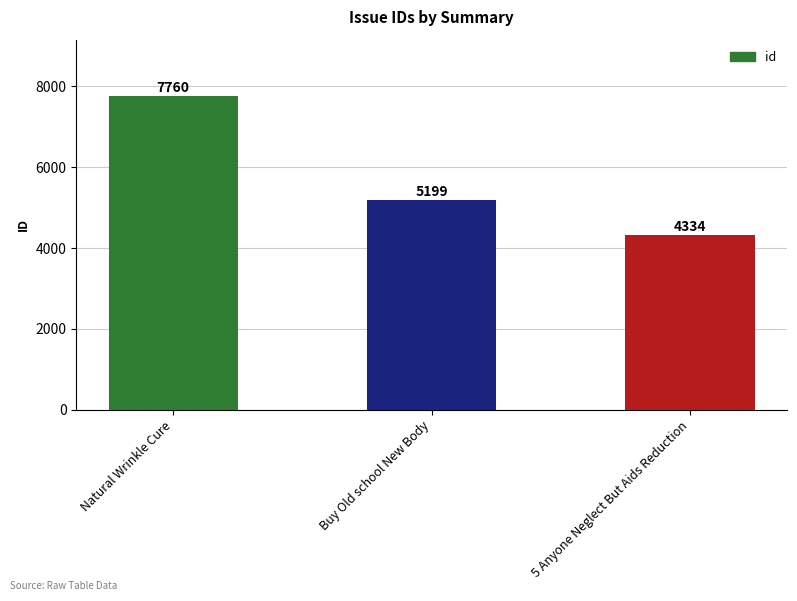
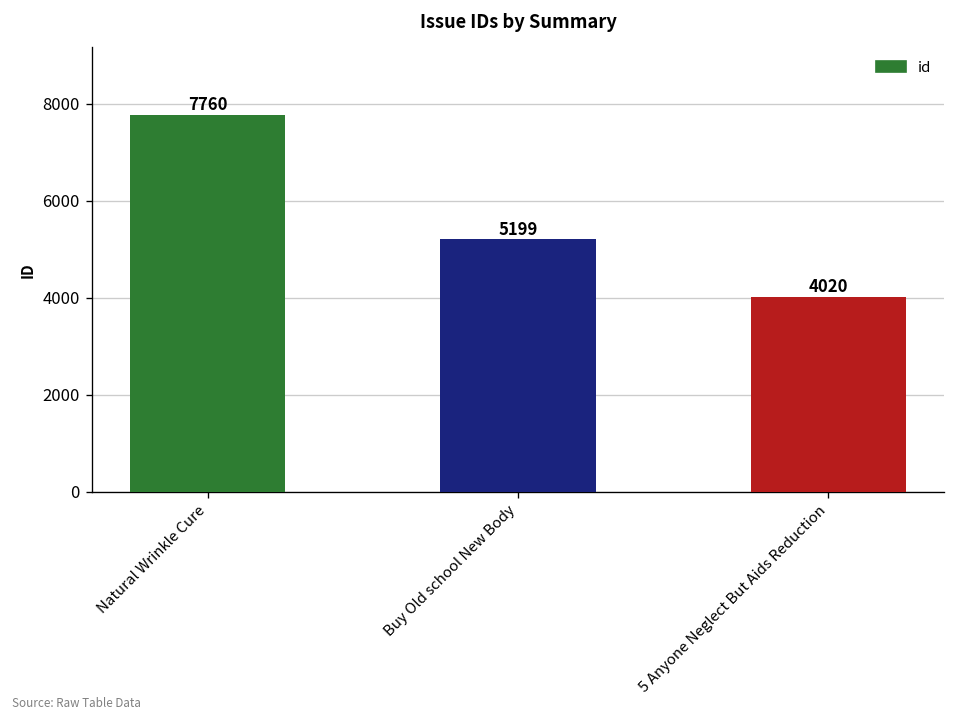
5 Anyone Neglect But Aids Reduction: 4334 -> 4020
